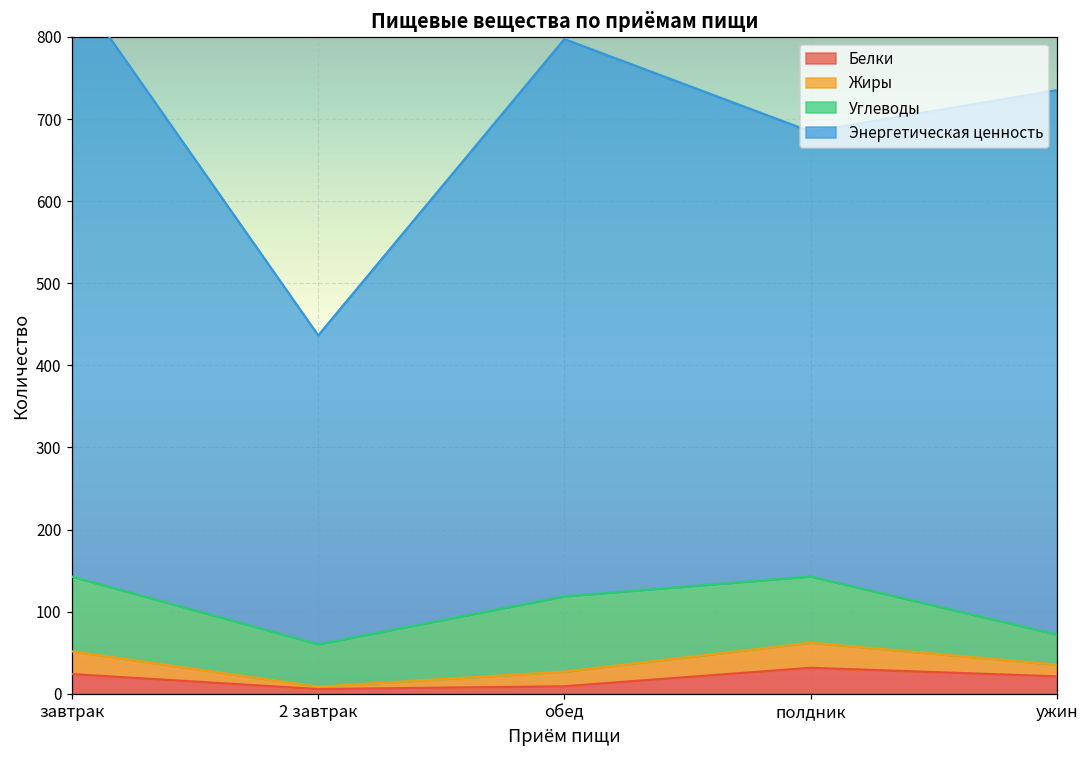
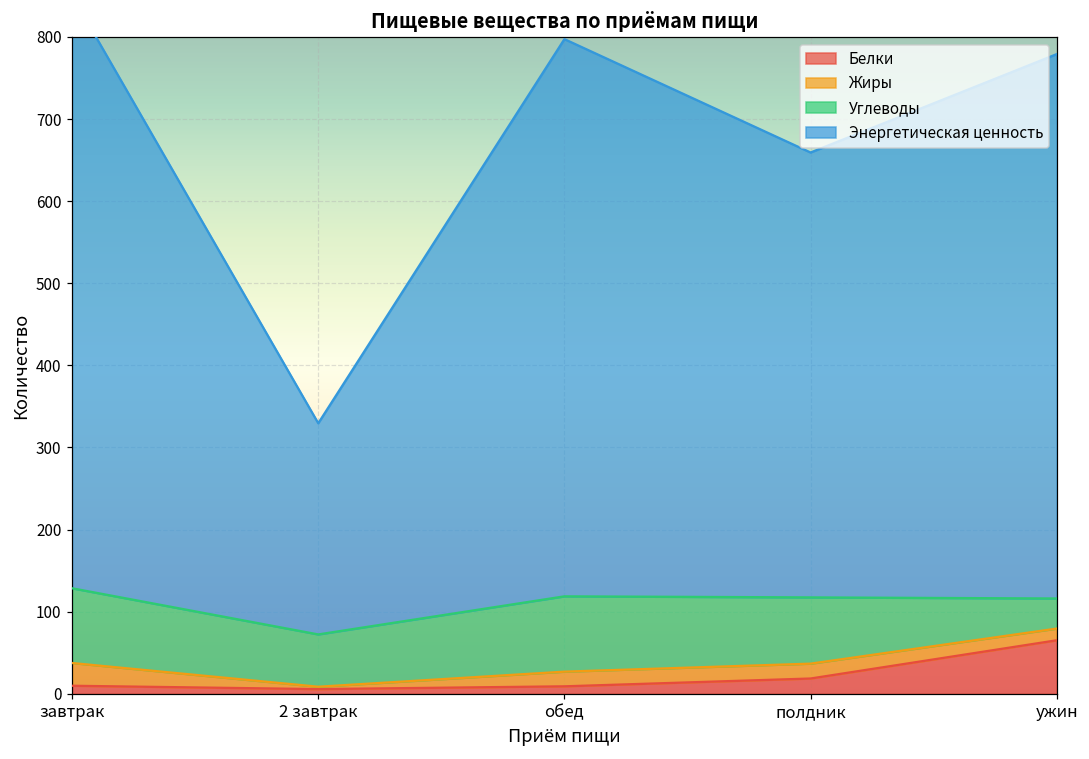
Белки, завтрак: 20 -> 10
Углеводы, 2 завтрак: 50 -> 60
Энергетическая ценность, 2 завтрак: 380 -> 260
Белки, полдник: 30 -> 20
Жиры, полдник: 30 -> 20
Белки, ужин: 20 -> 70
